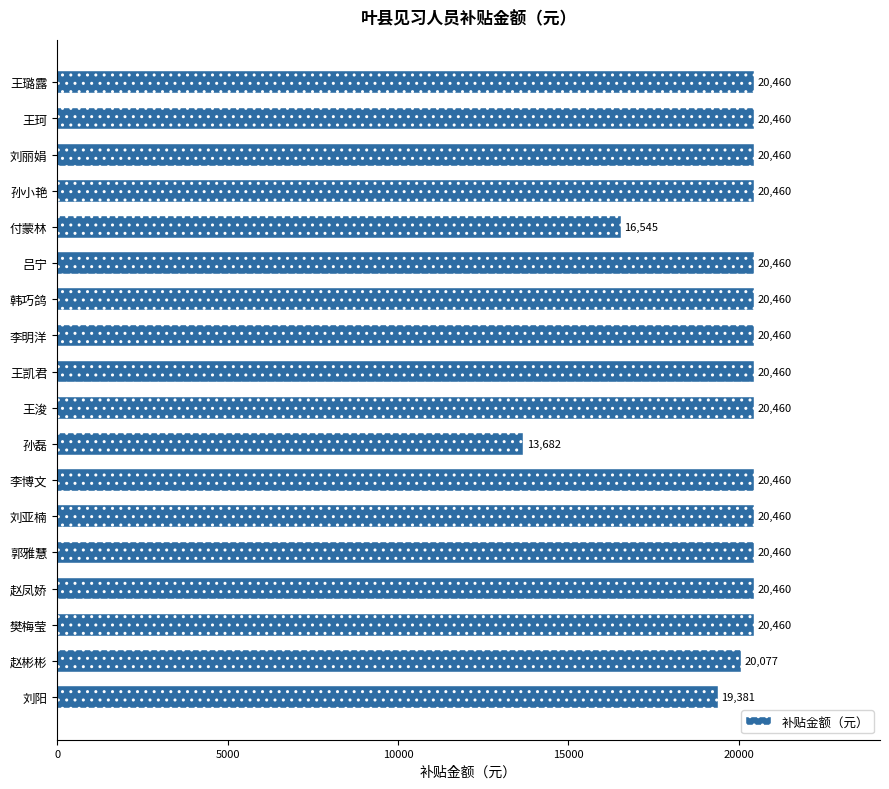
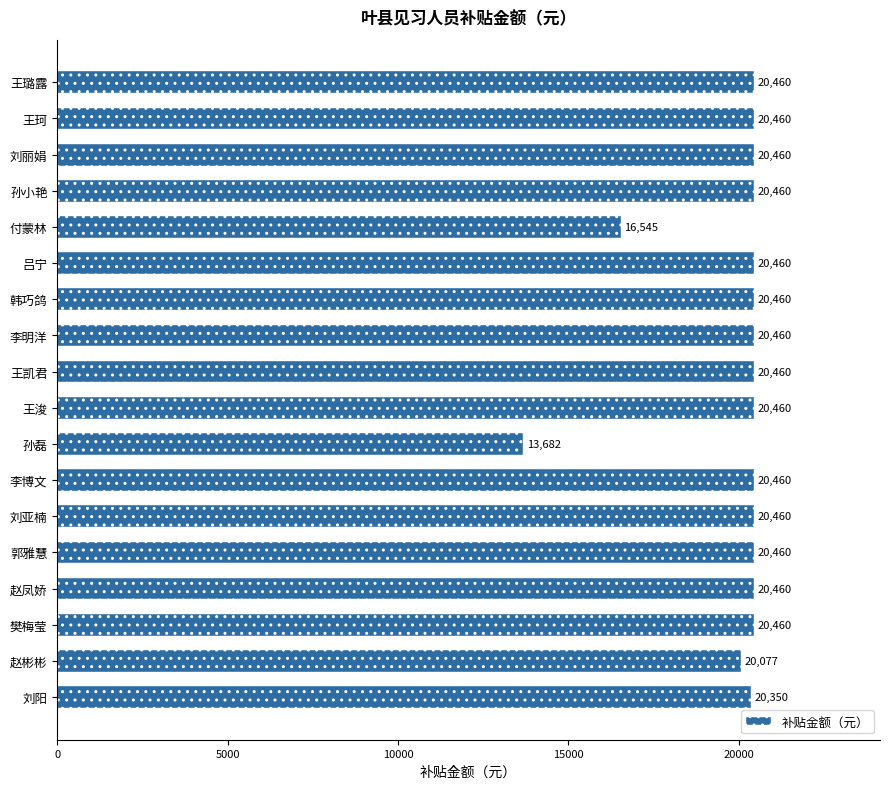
刘阳: 19,381 -> 20,350
